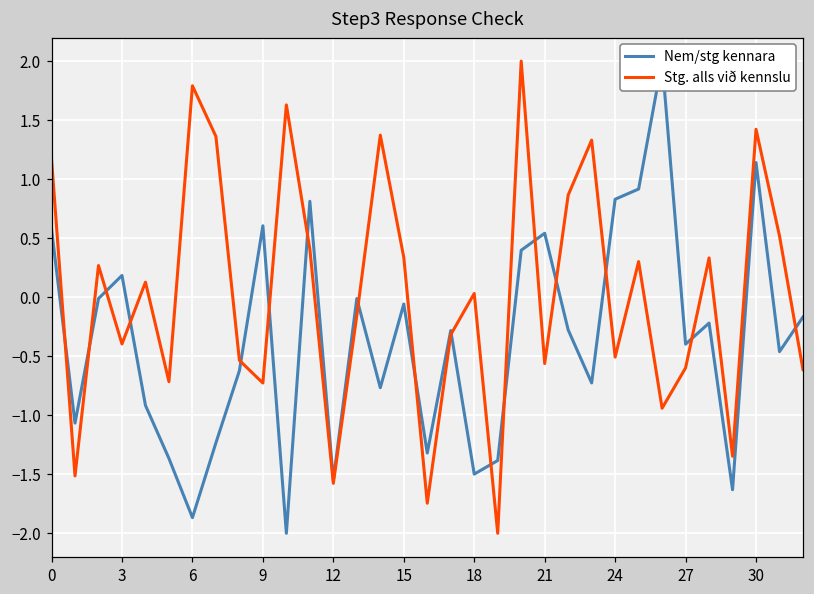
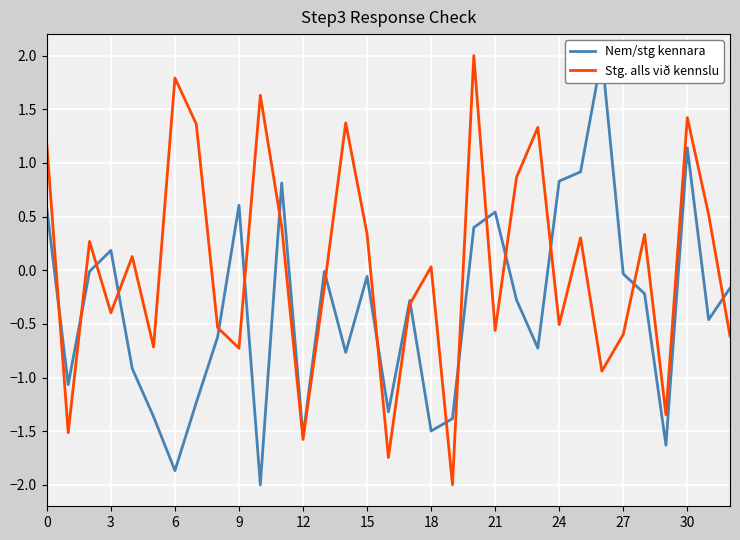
Nem/stg kennara, 27: -0.40 -> -0.03
